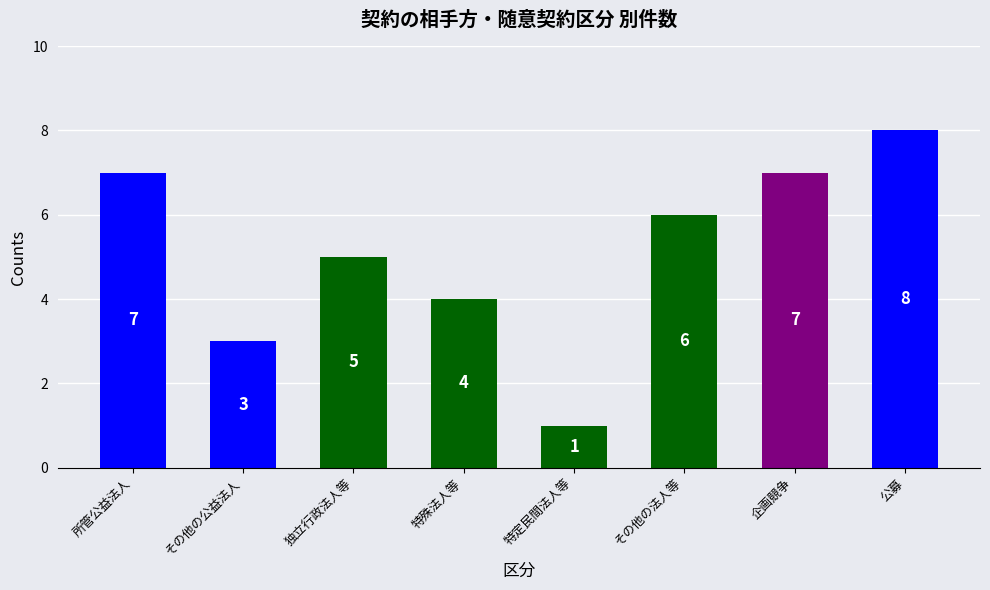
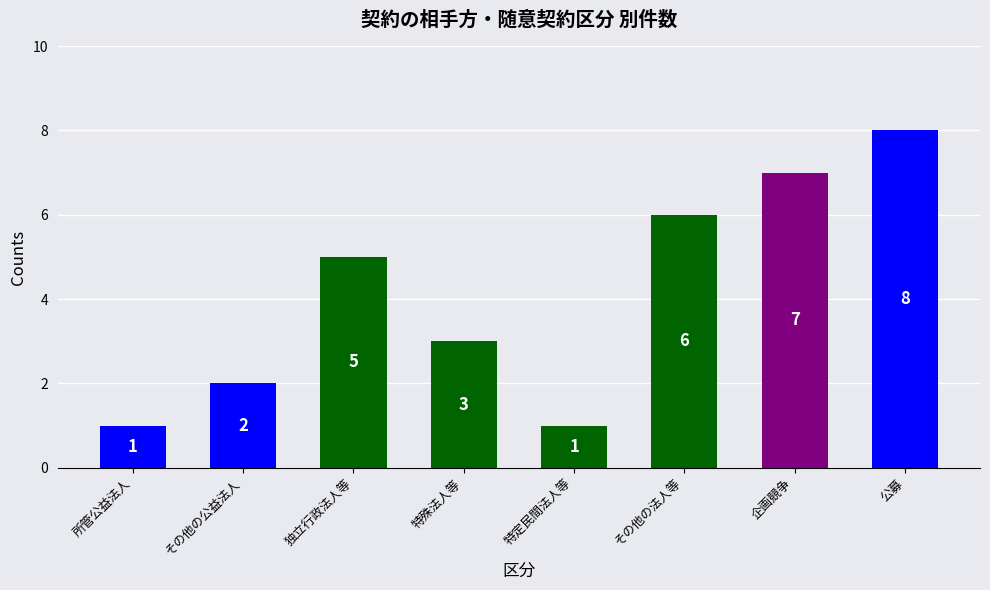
所管公益法人: 7 -> 1
その他の公益法人: 3 -> 2
特殊法人等: 4 -> 3
